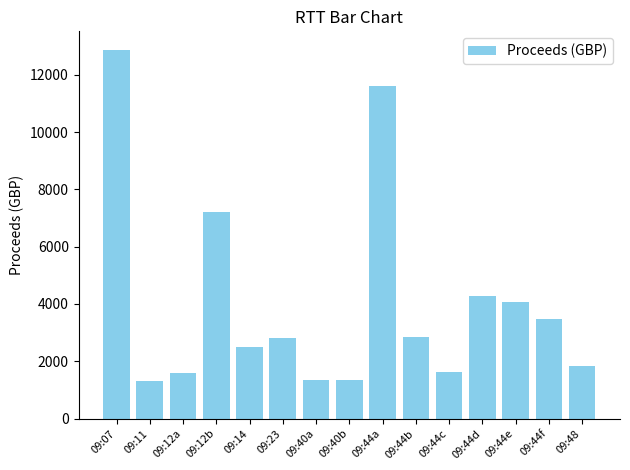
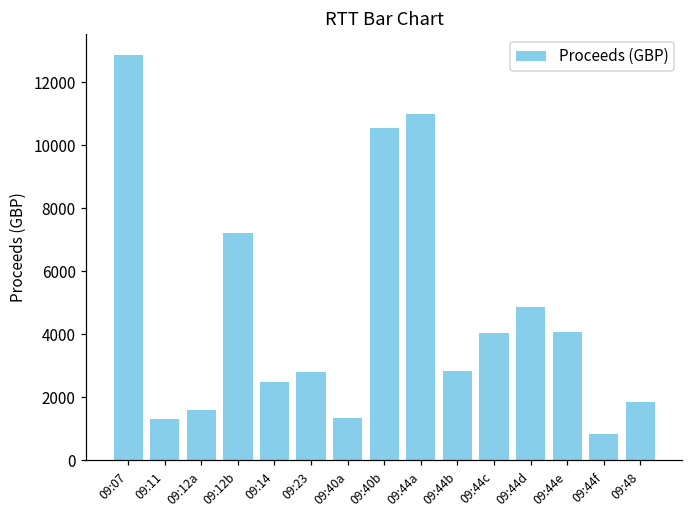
09:40b: 1300 -> 10500
09:44a: 11600 -> 11000
09:44c: 1600 -> 4000
09:44d: 4300 -> 4900
09:44f: 3500 -> 800
